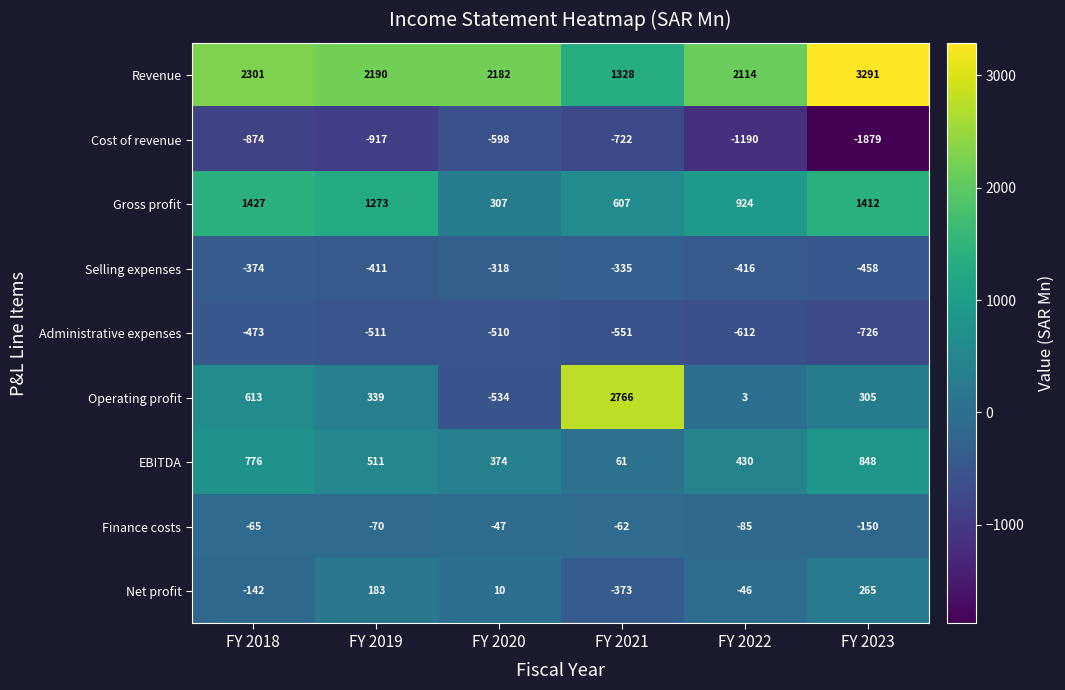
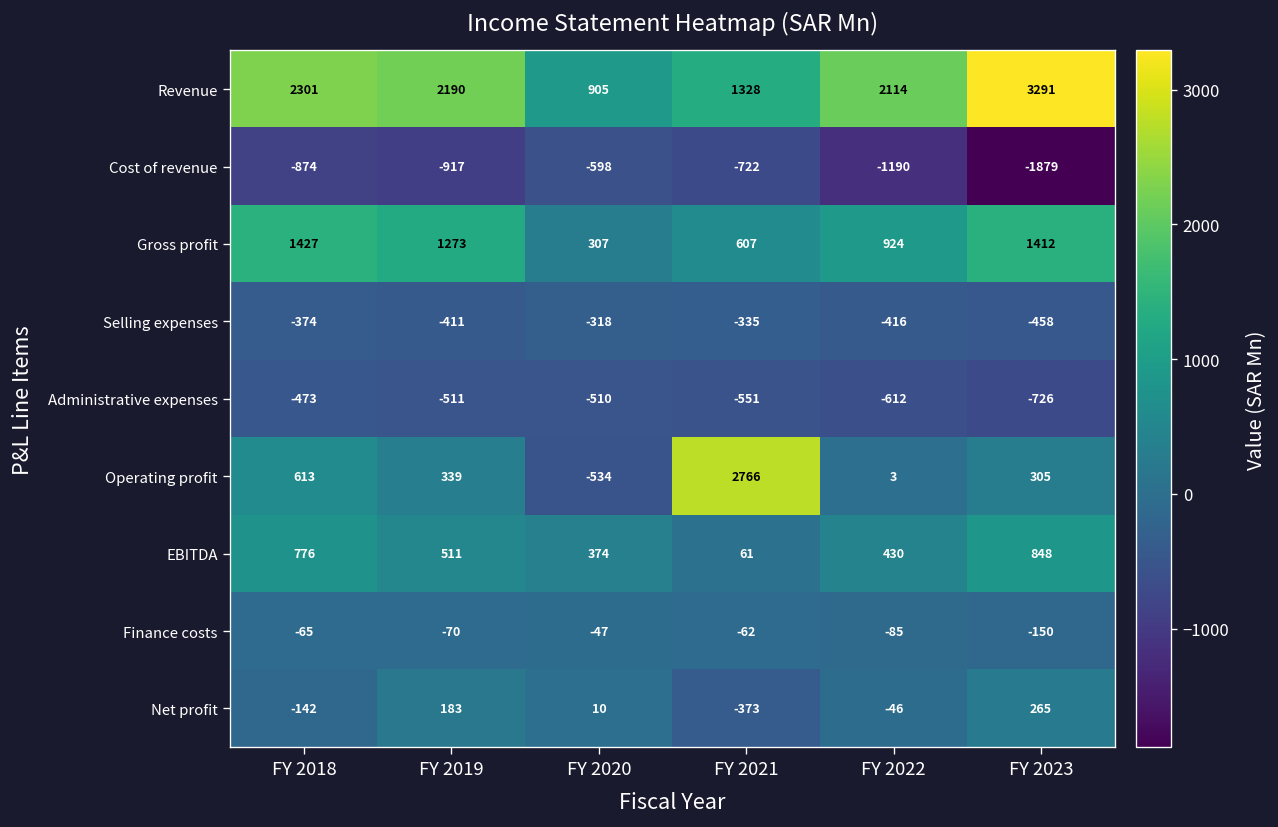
Revenue, FY 2020: 2182 -> 905
